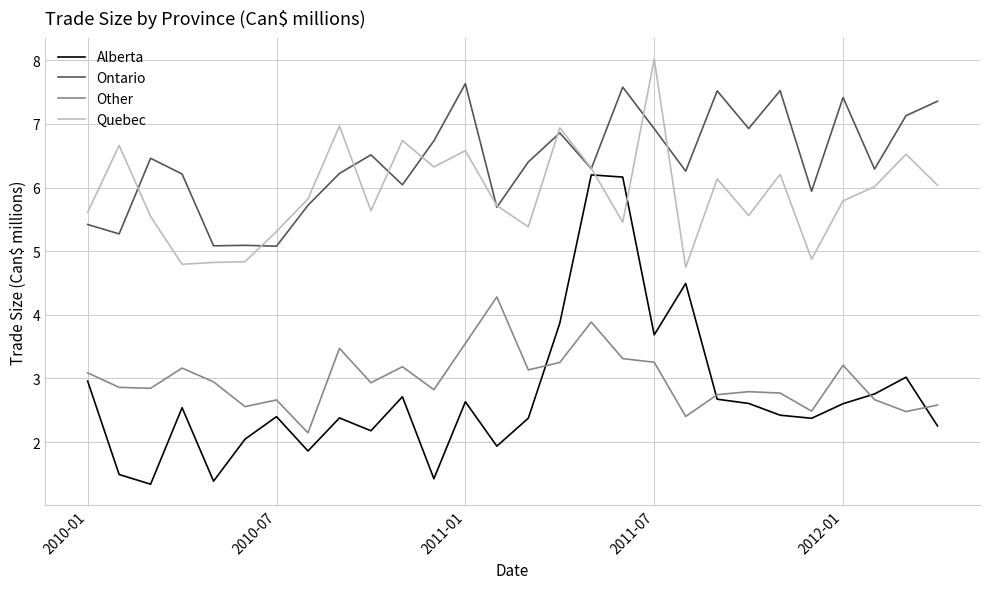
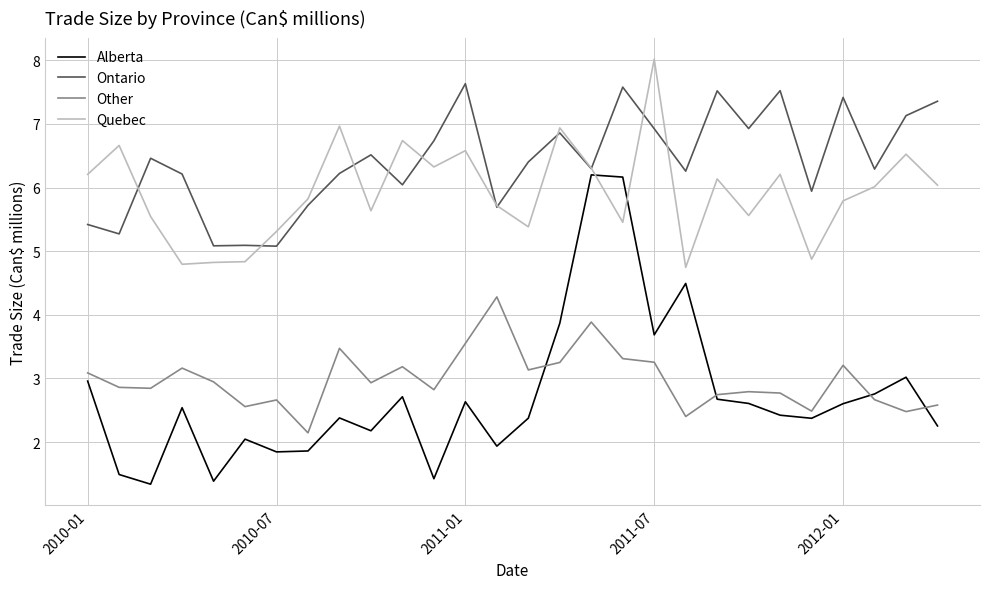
Quebec, 2010-01: 5.6 -> 6.2
Alberta, 2010-07: 2.4 -> 1.8
